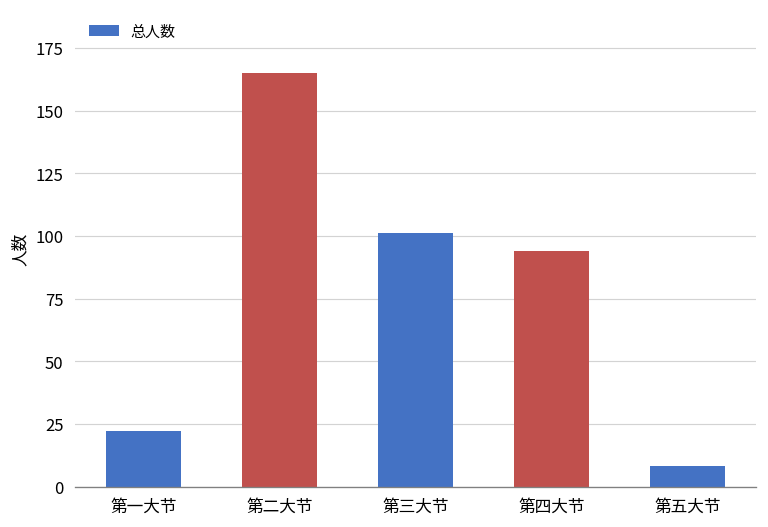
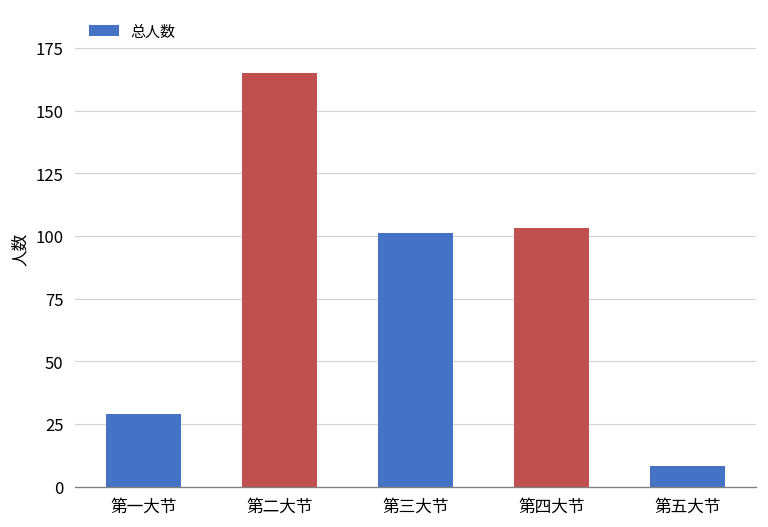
第一大节: 22 -> 29
第四大节: 94 -> 103
